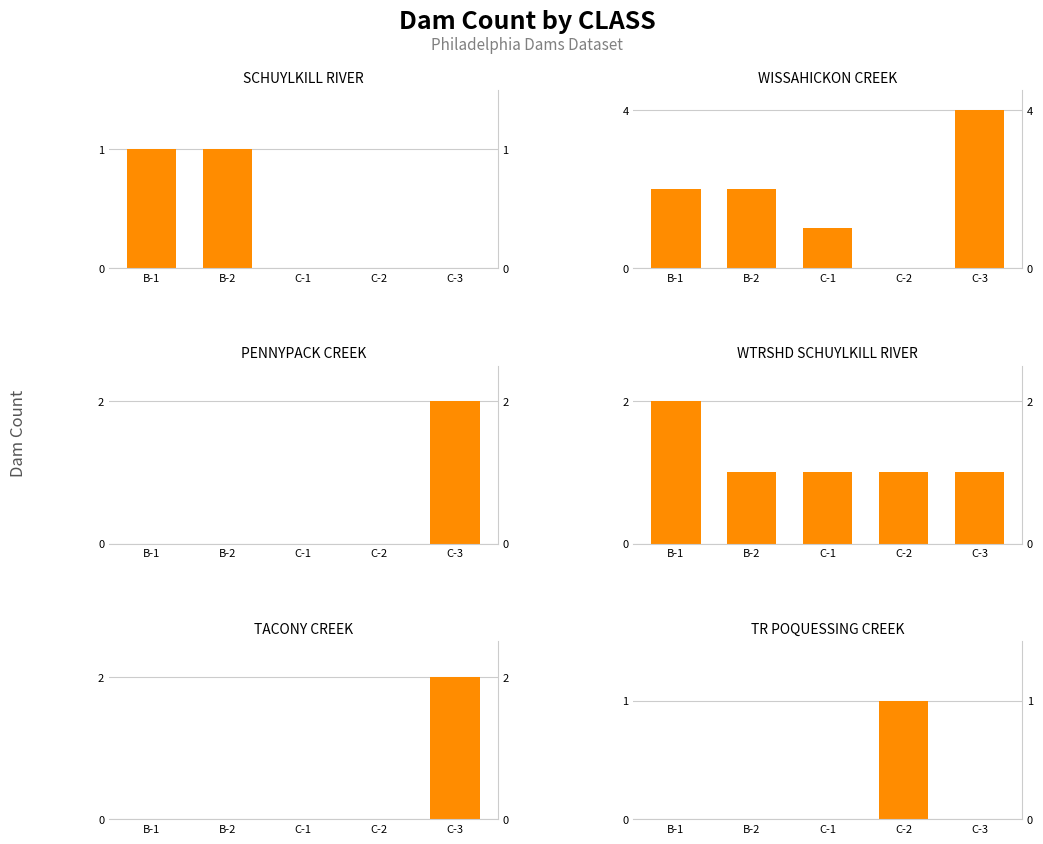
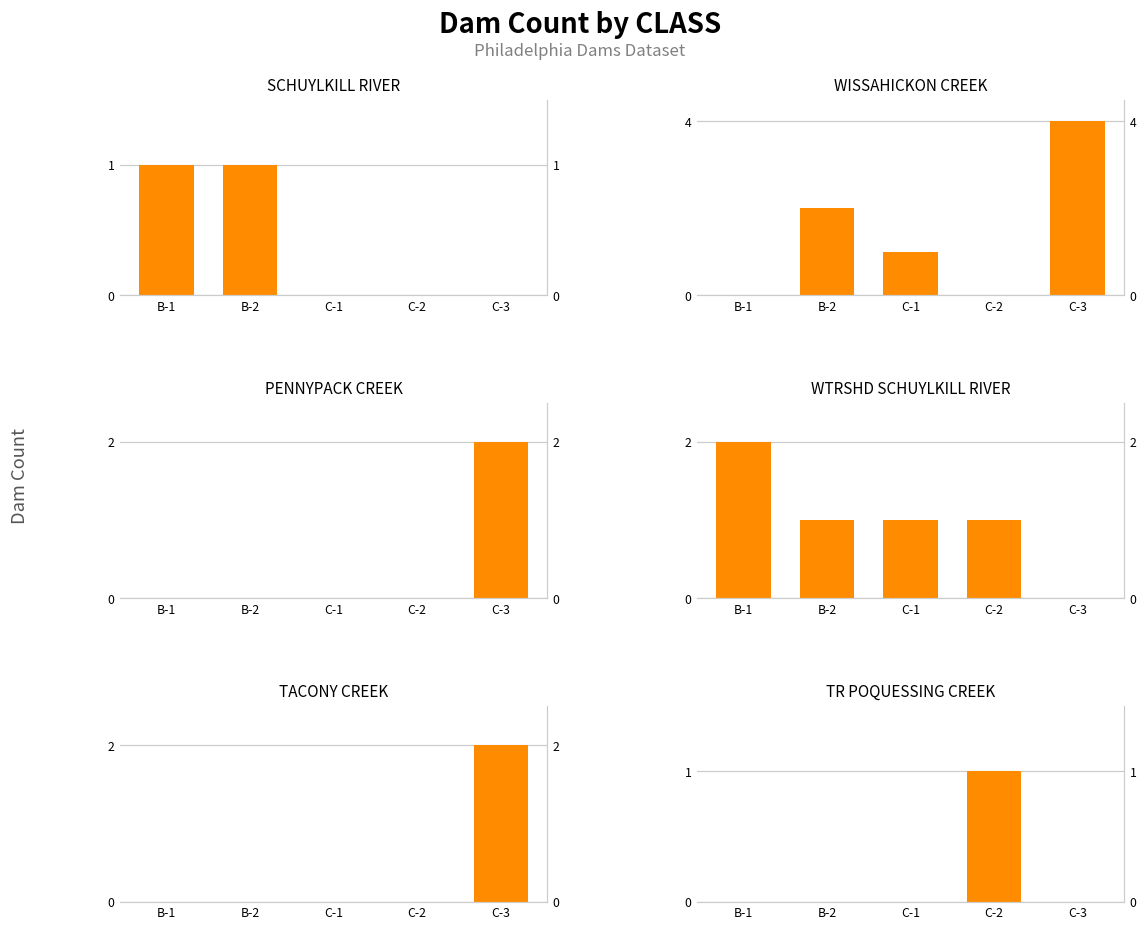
WISSAHICKON CREEK, B-1: 2 -> 0
WTRSHD SCHUYLKILL RIVER, C-3: 1 -> 0
